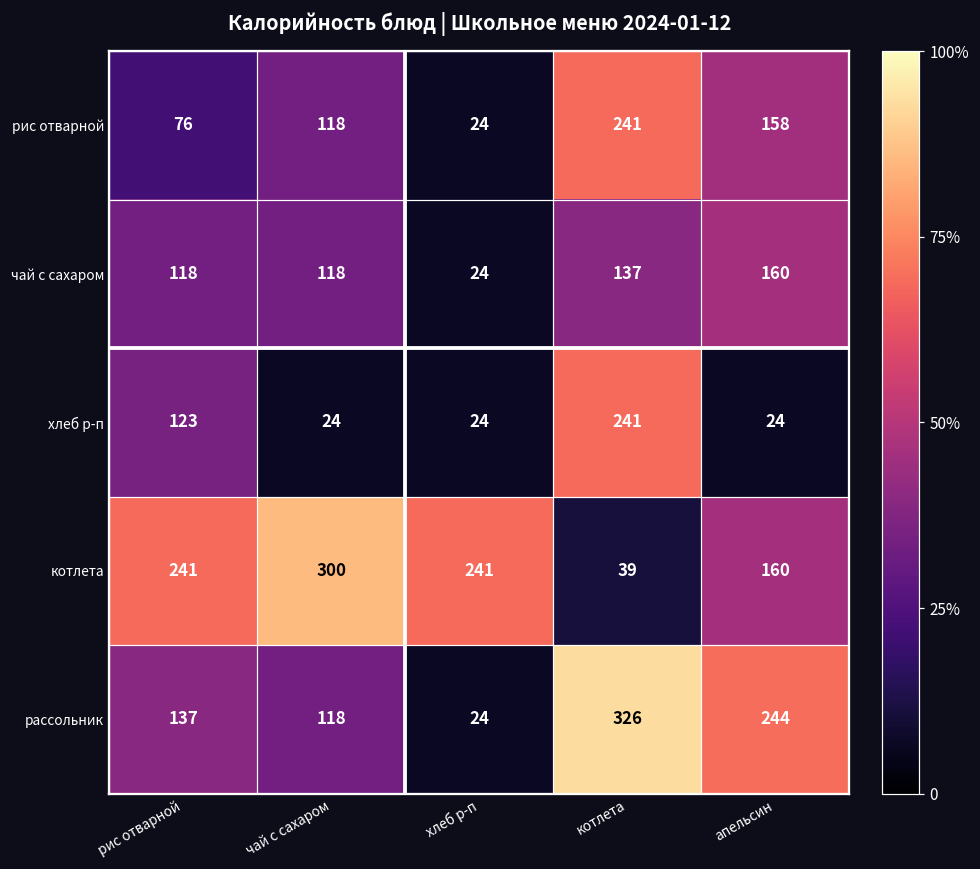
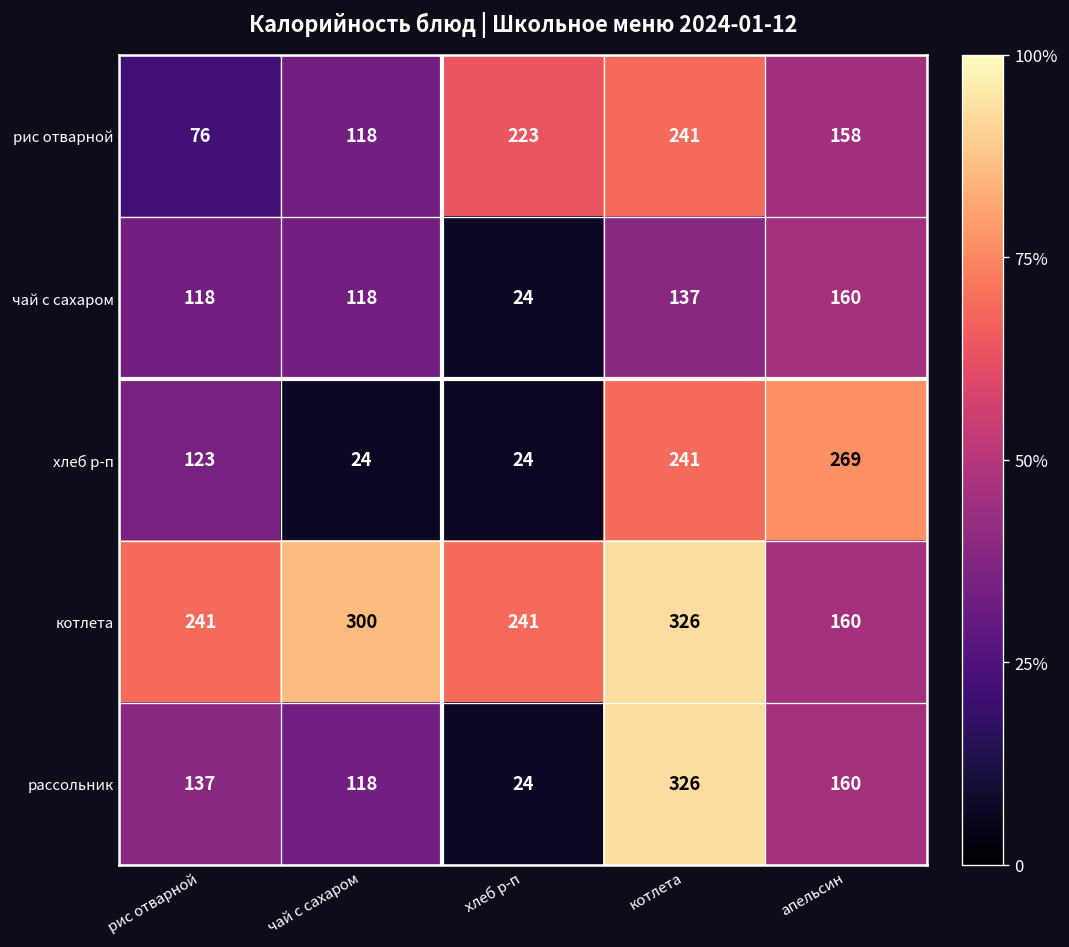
рис отварной, хлеб р-п: 24 -> 223
хлеб р-п, апельсин: 24 -> 269
котлета, котлета: 39 -> 326
рассольник, апельсин: 244 -> 160
